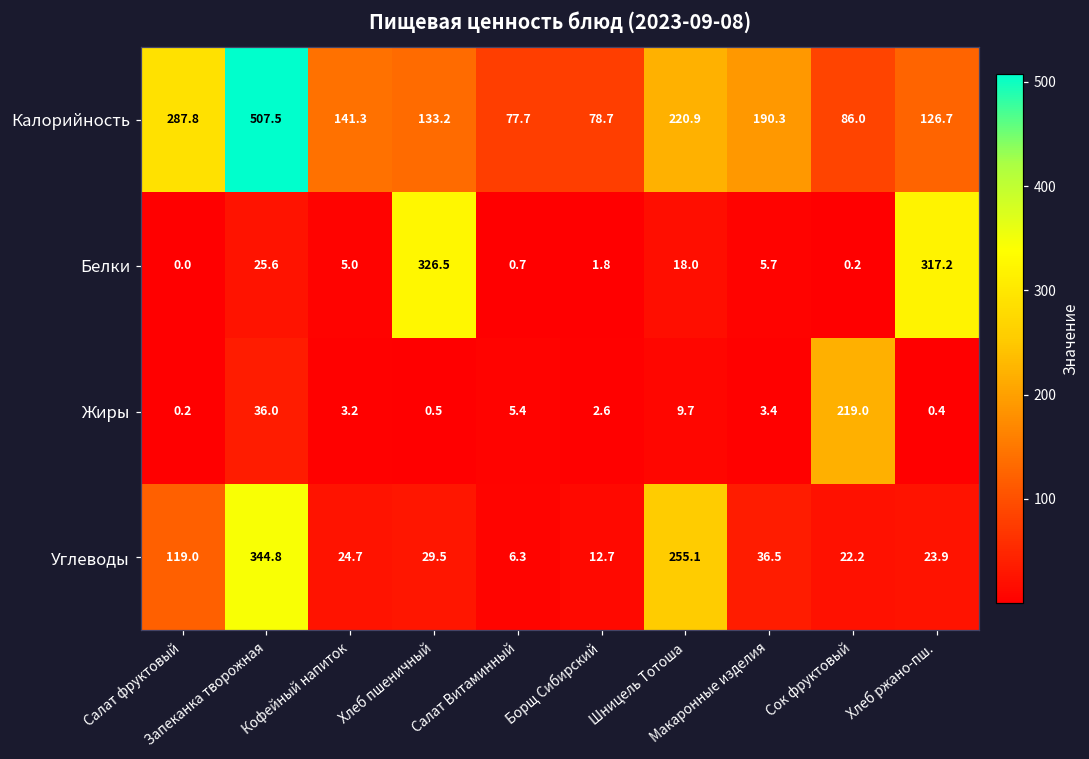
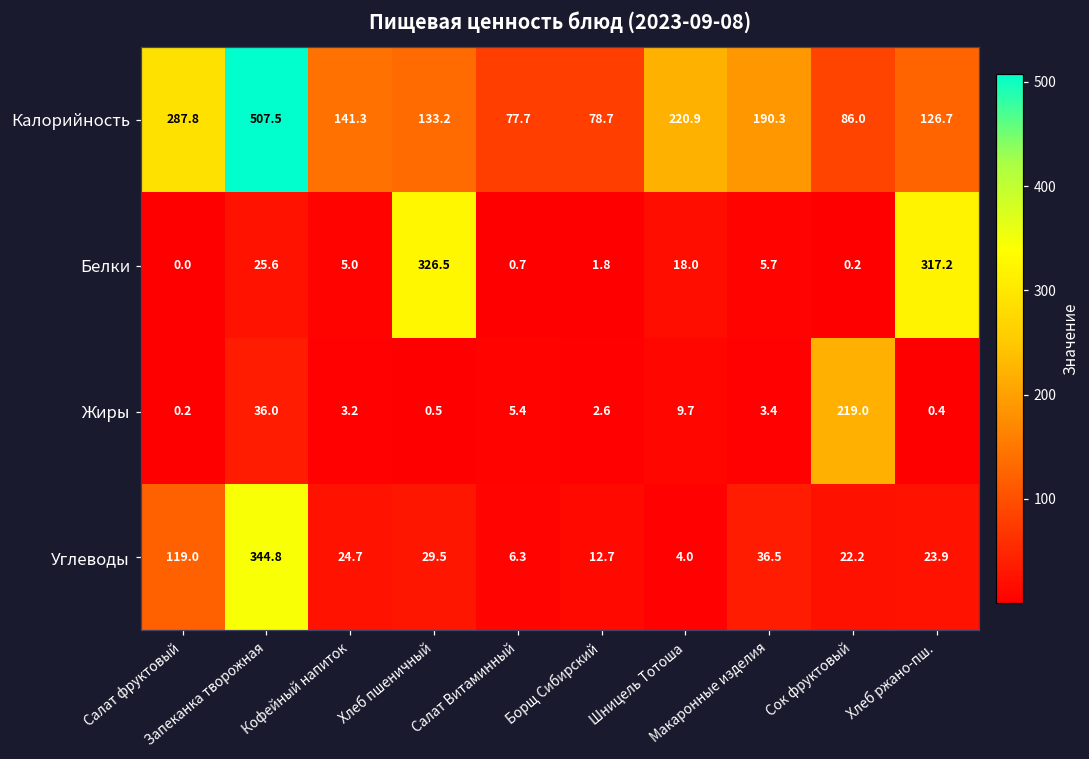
Углеводы, Шницель Тотоша: 255.1 -> 4.0
